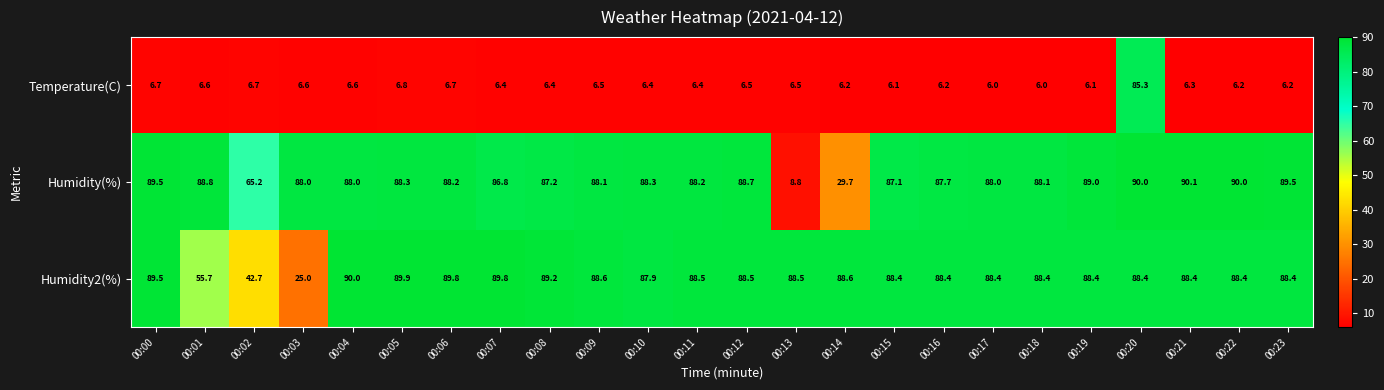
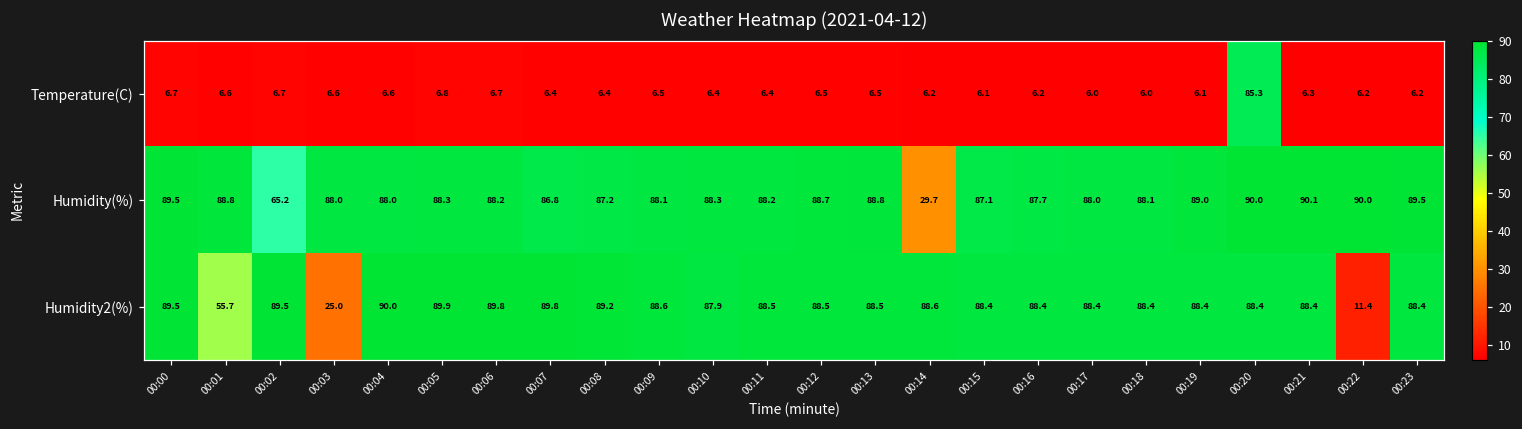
Humidity(%), 00:13: 8.8 -> 88.8
Humidity2(%), 00:02: 42.7 -> 89.5
Humidity2(%), 00:22: 88.4 -> 11.4
